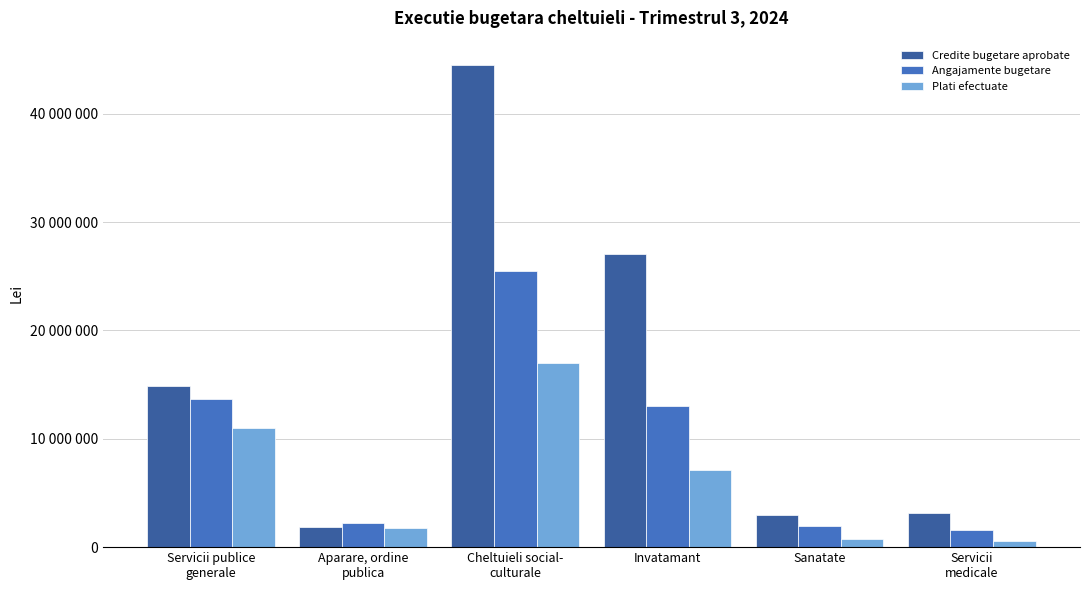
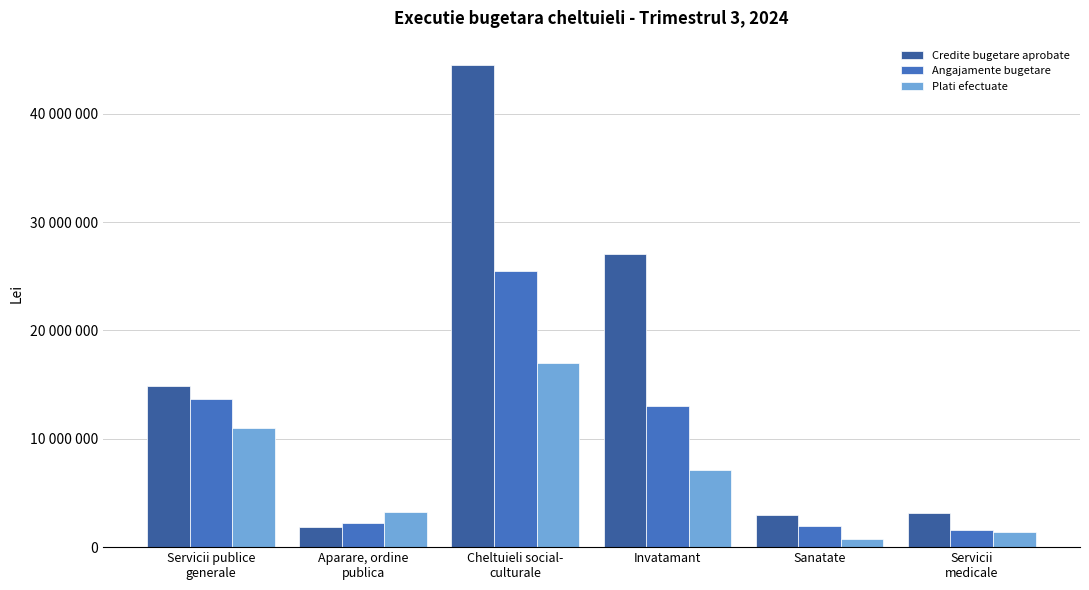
Plati efectuate, Aparare, ordine publica: 1800000 -> 3300000
Plati efectuate, Servicii medicale: 600000 -> 1400000
